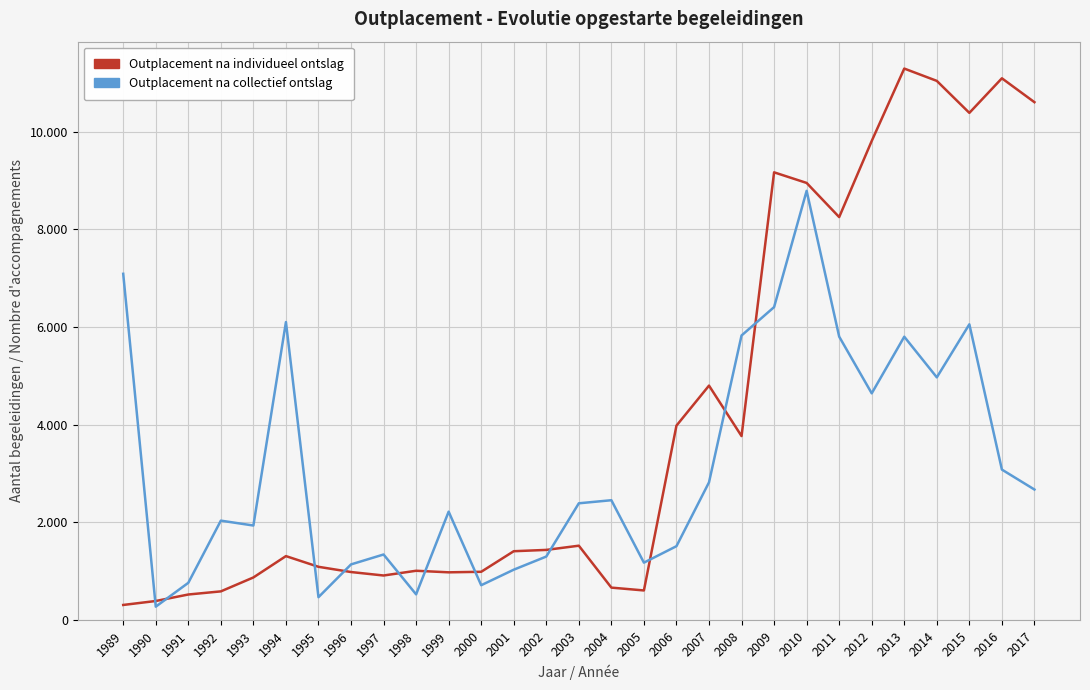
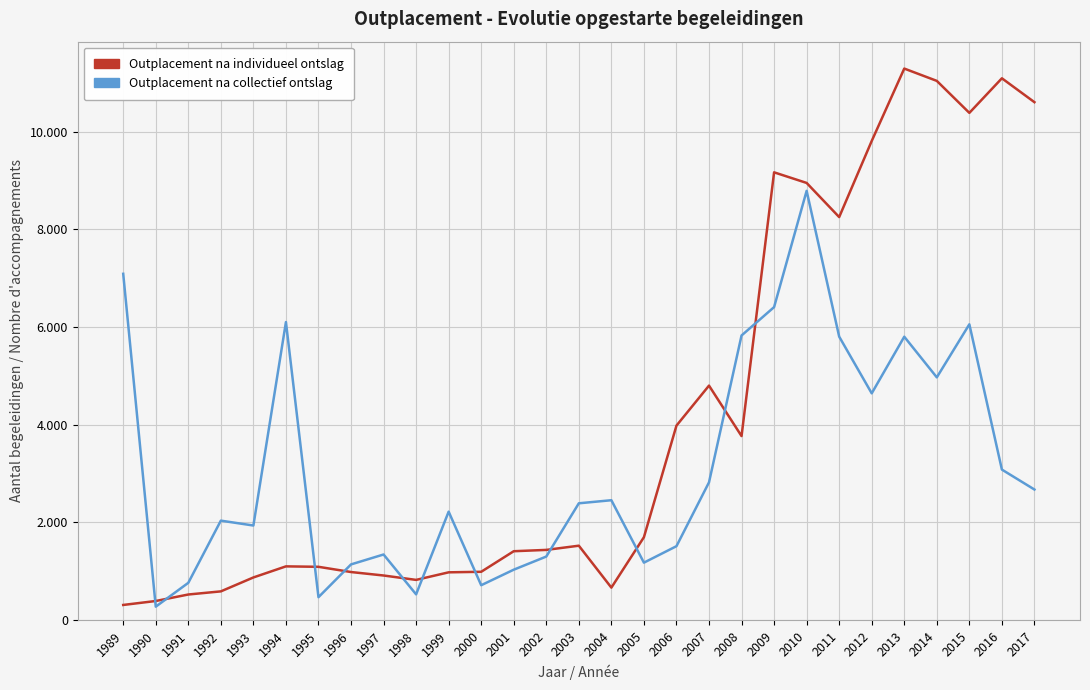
Outplacement na individueel ontslag, 1994: 1.3 -> 1.1
Outplacement na individueel ontslag, 1998: 1.0 -> 0.8
Outplacement na individueel ontslag, 2005: 0.6 -> 1.7
